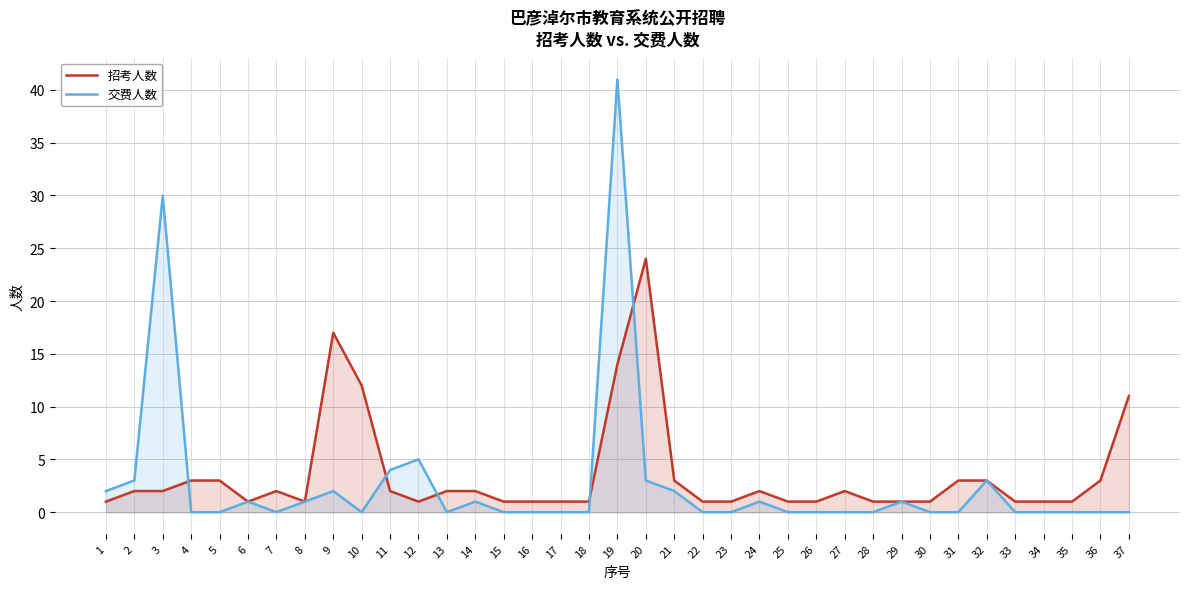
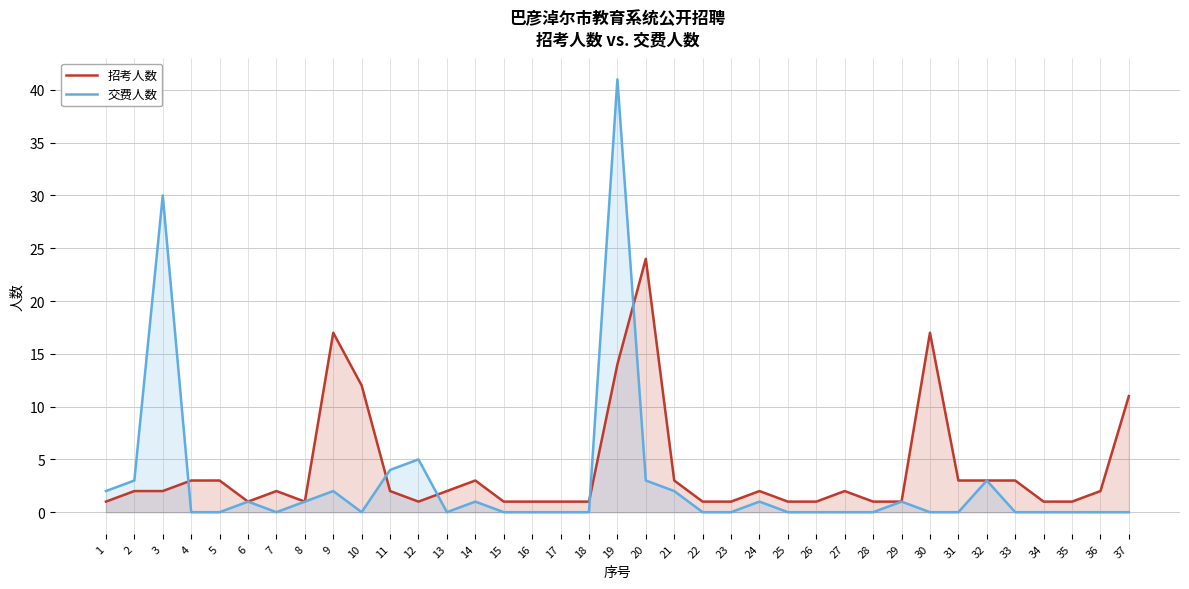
招考人数, 14: 2 -> 3
招考人数, 30: 1 -> 17
招考人数, 33: 1 -> 3
招考人数, 36: 3 -> 2
